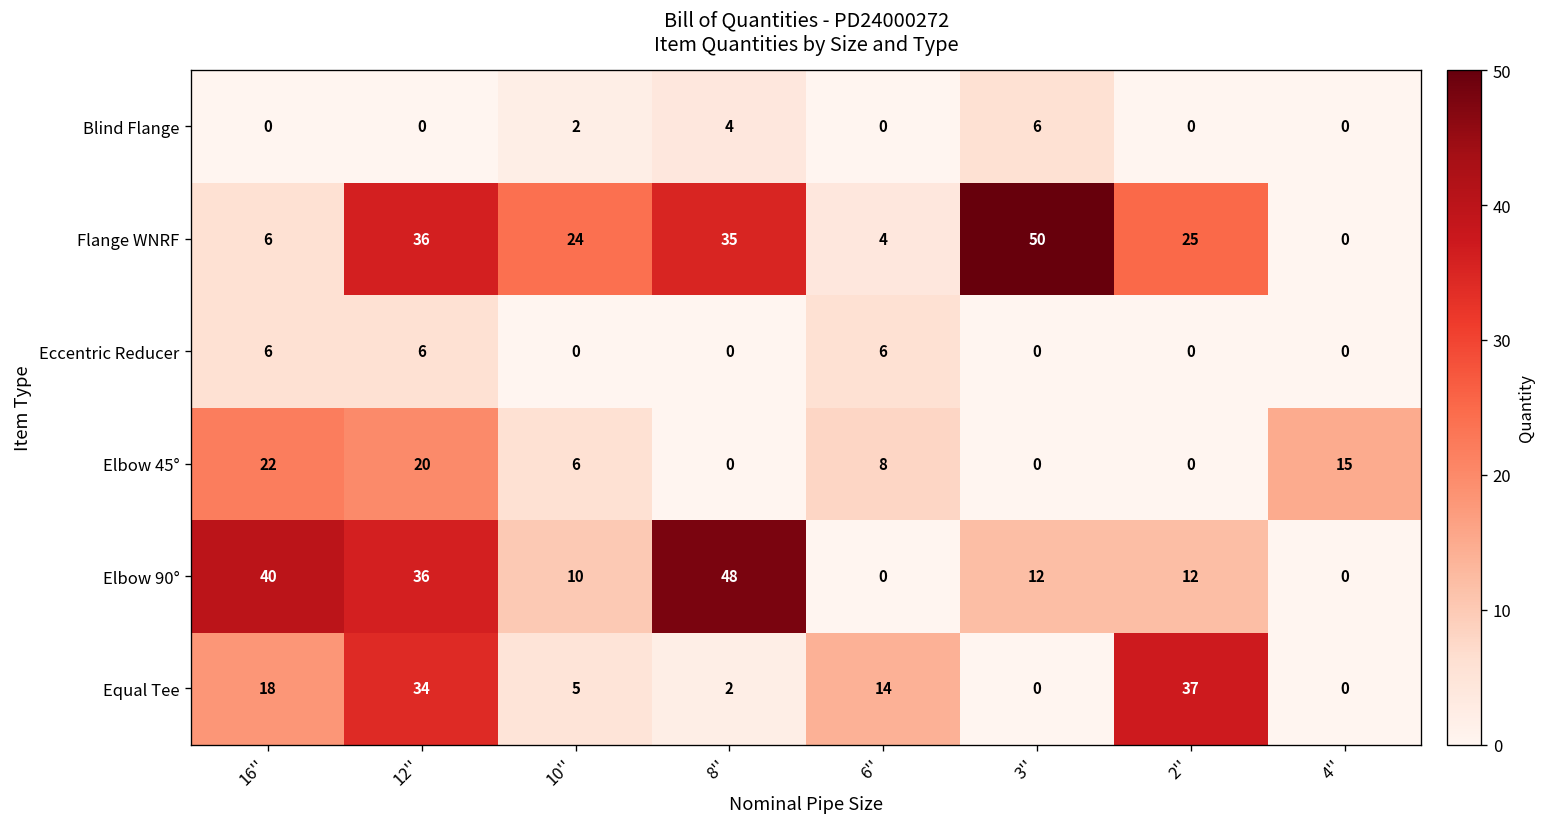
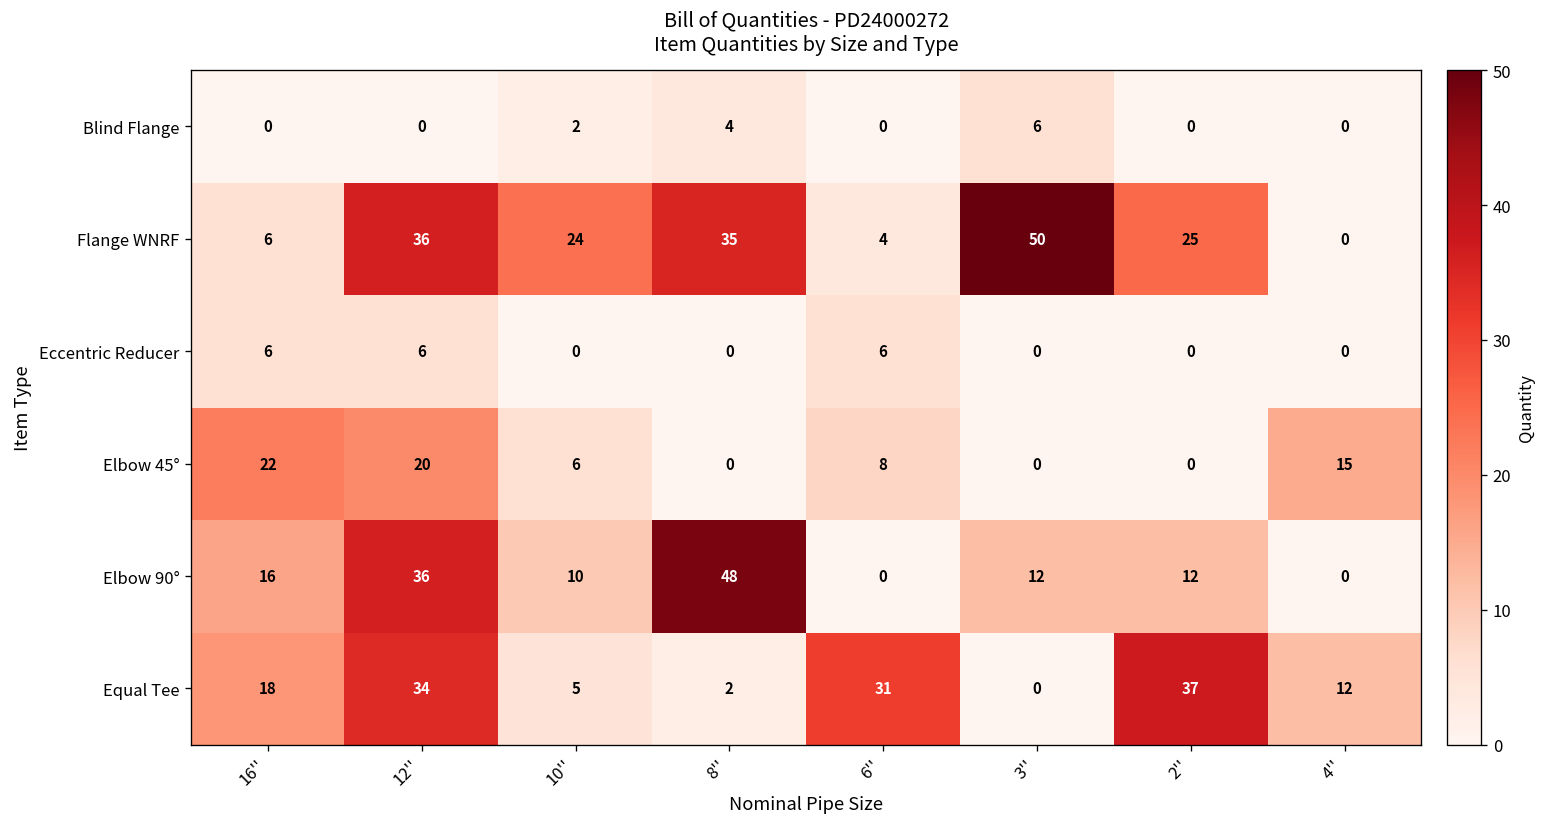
Elbow 90°, 16'': 40 -> 16
Equal Tee, 6'': 14 -> 31
Equal Tee, 4'': 0 -> 12
